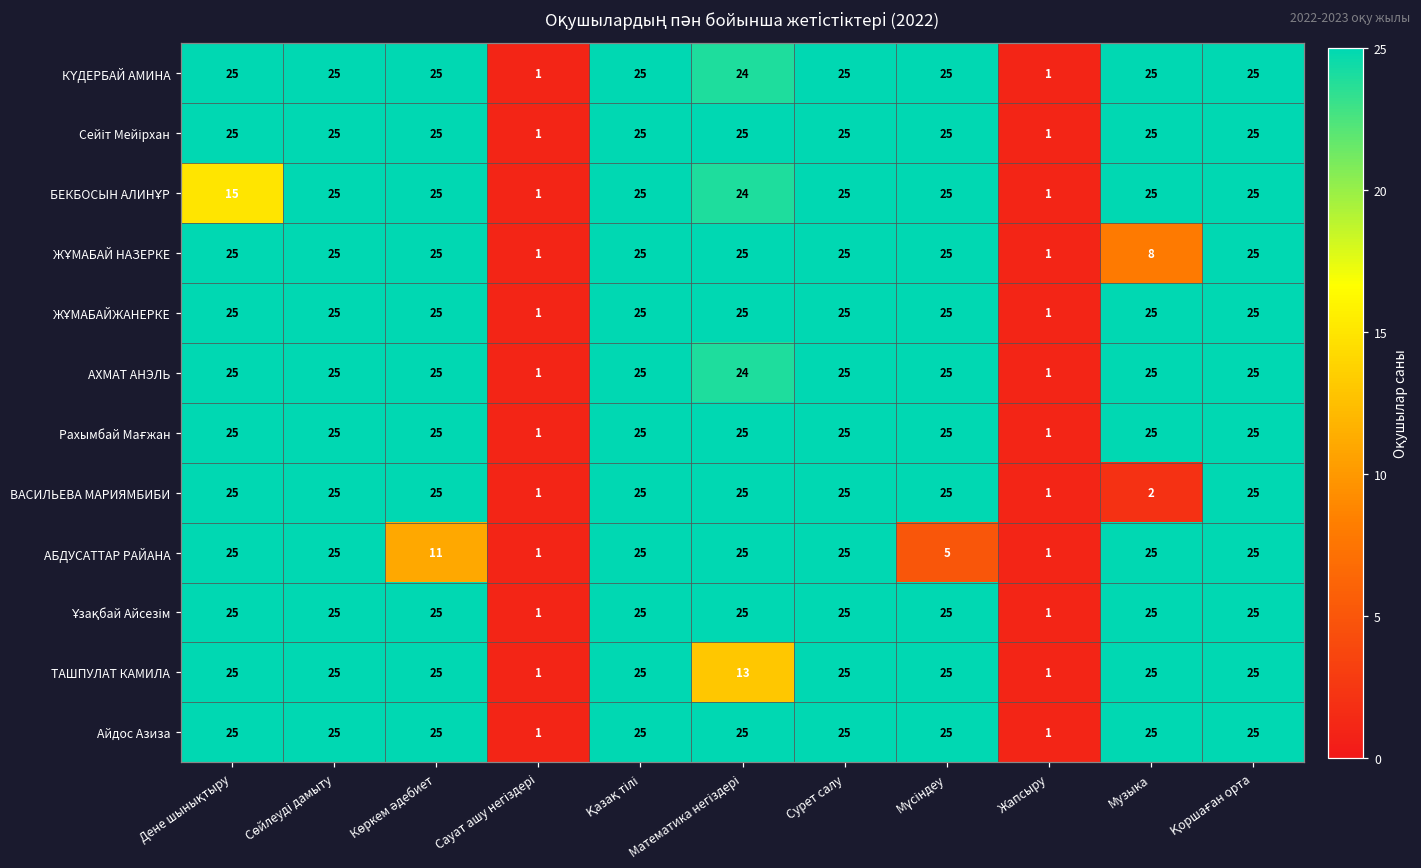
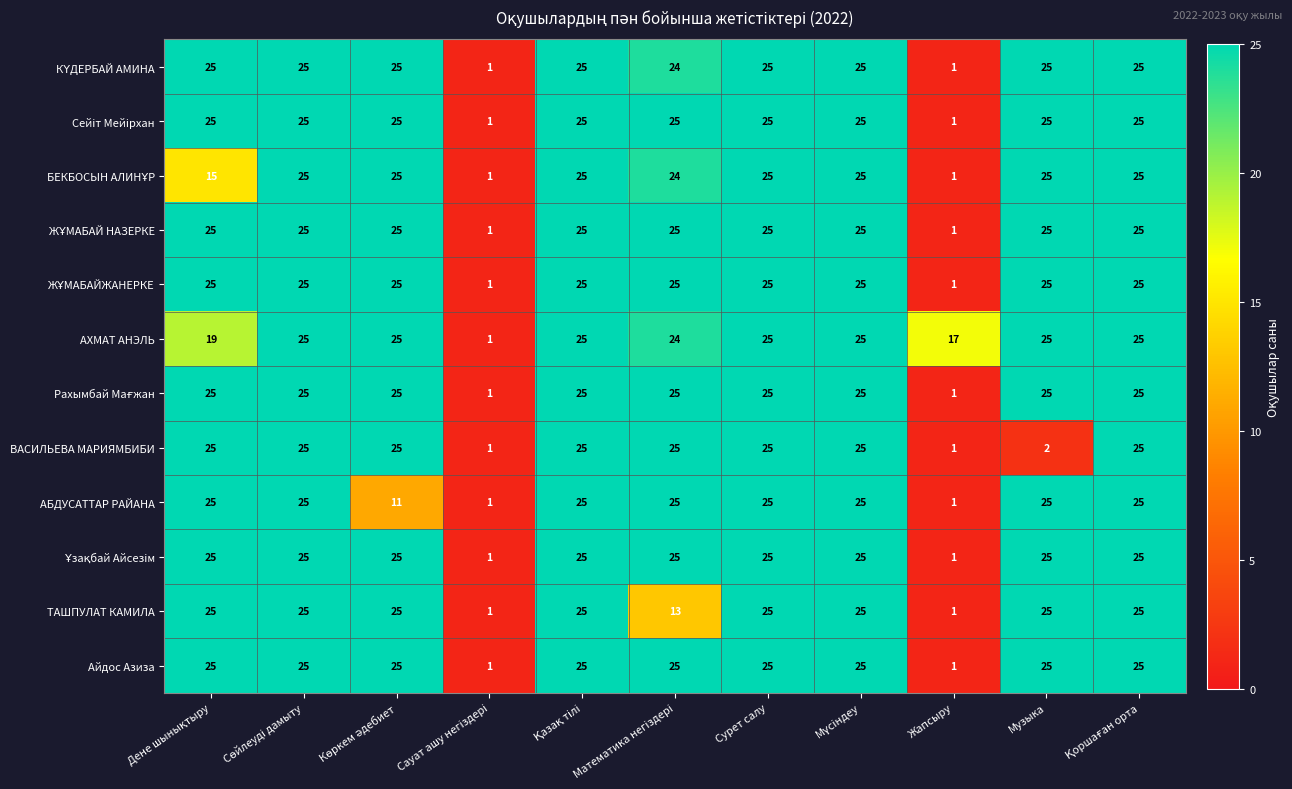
ЖҰМАБАЙ НАЗЕРКЕ, Музыка: 8 -> 25
АХМАТ АНЭЛЬ, Дене шынықтыру: 25 -> 19
АХМАТ АНЭЛЬ, Жапсыру: 1 -> 17
АБДУСАТТАР РАЙАНА, Мүсіндеу: 5 -> 25
